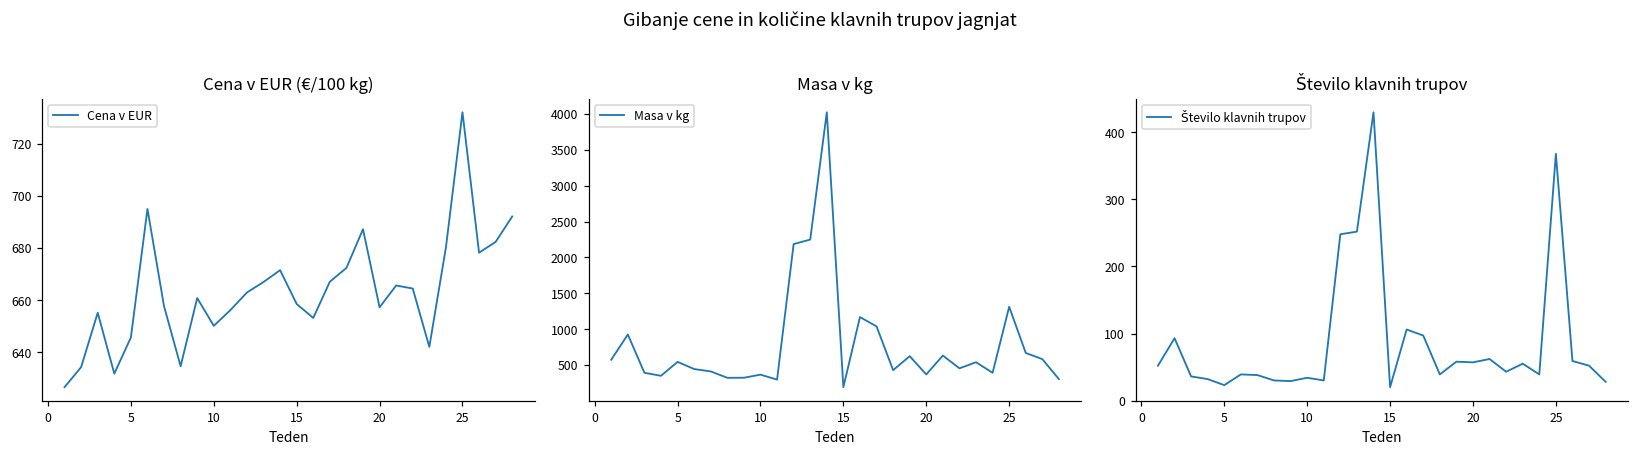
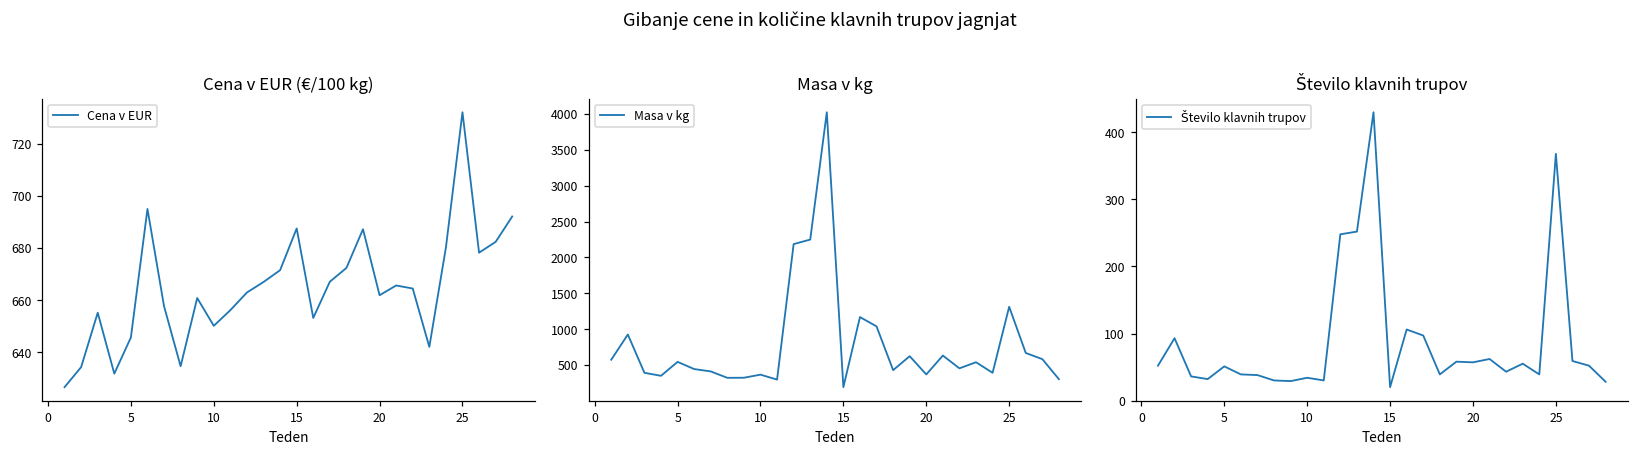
Cena v EUR (€/100 kg), 15: 659 -> 688
Cena v EUR (€/100 kg), 20: 657 -> 662
Število klavnih trupov, 5: 20 -> 50
